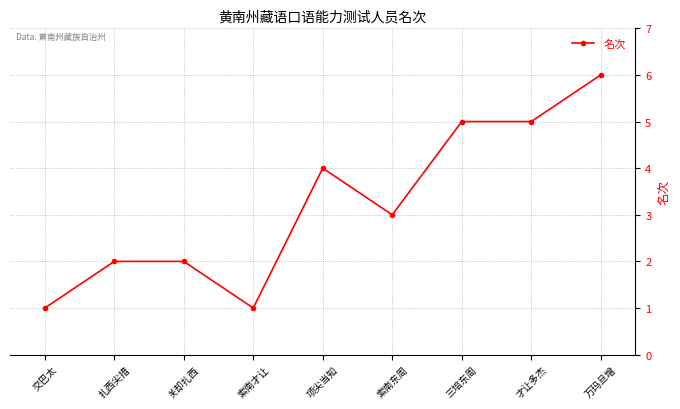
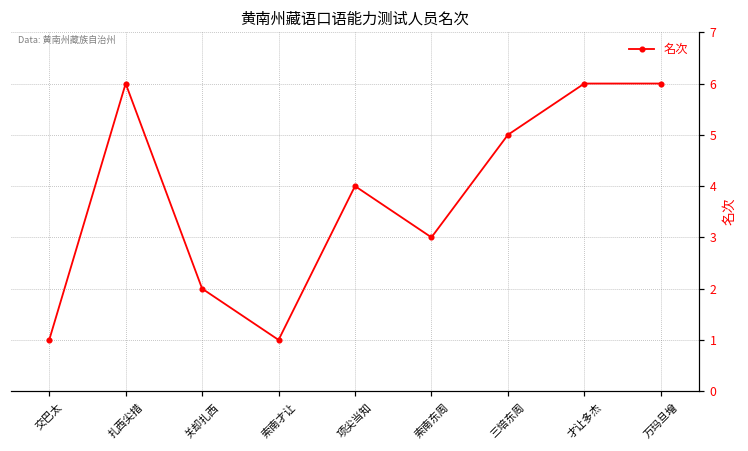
扎西尖措: 2 -> 6
才让多杰: 5 -> 6
